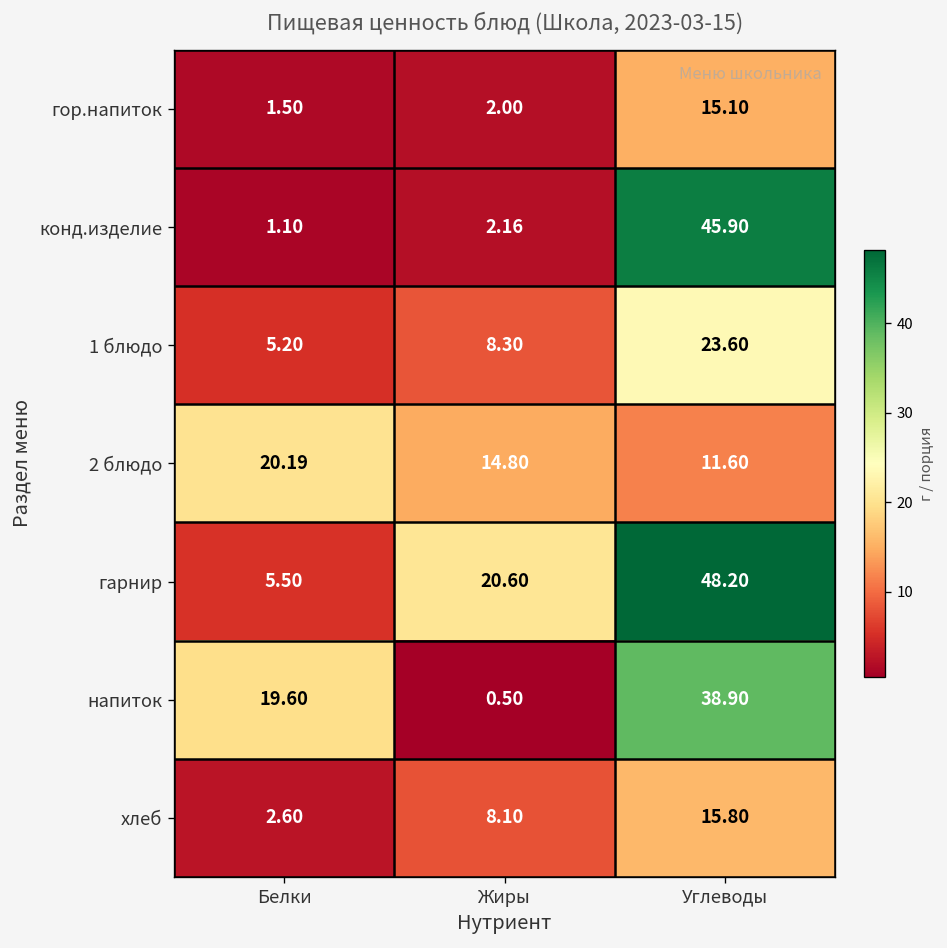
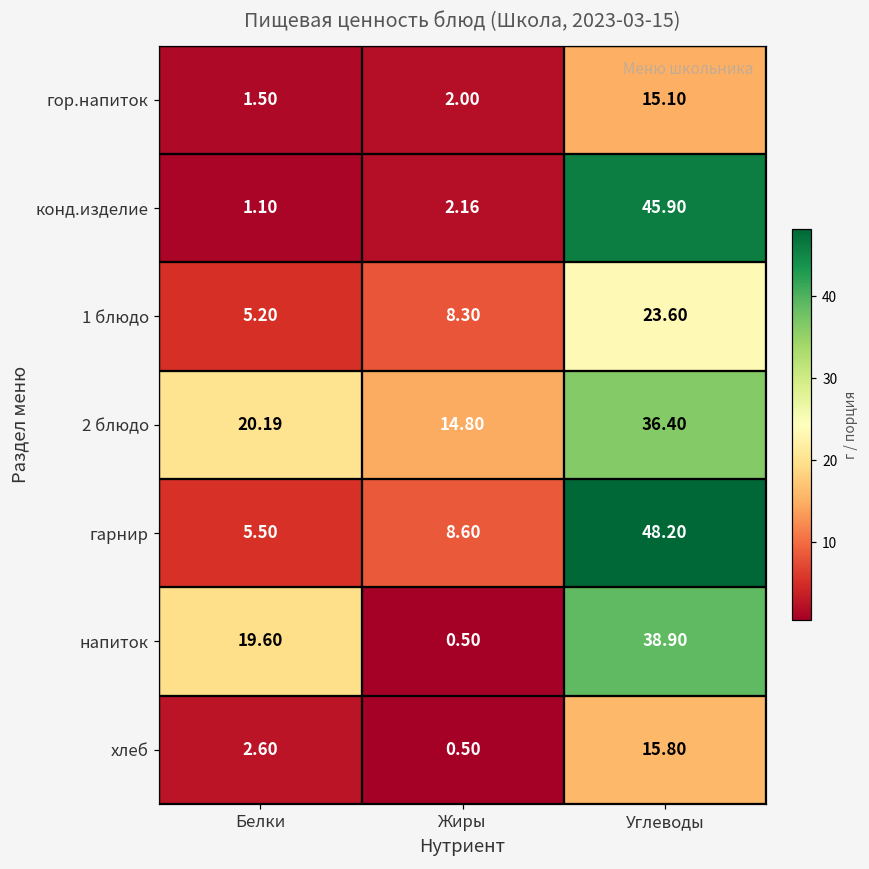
2 блюдо, Углеводы: 11.60 -> 36.40
гарнир, Жиры: 20.60 -> 8.60
хлеб, Жиры: 8.10 -> 0.50
